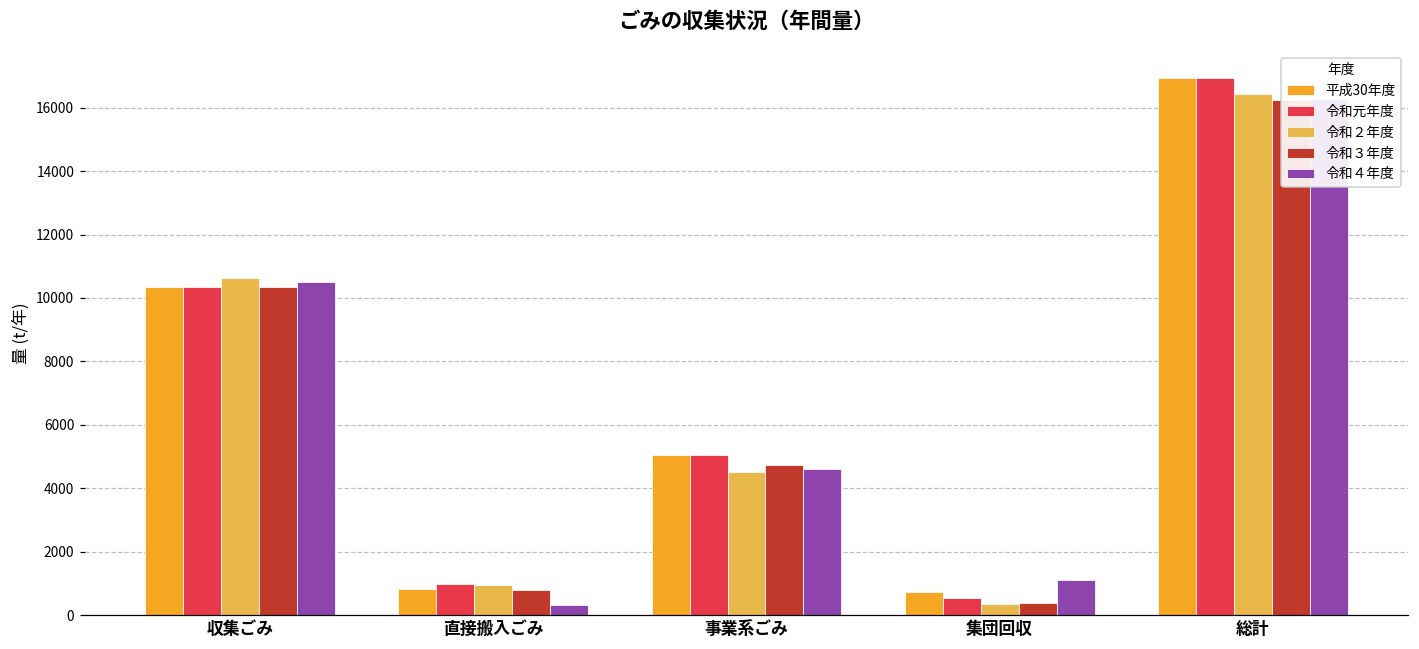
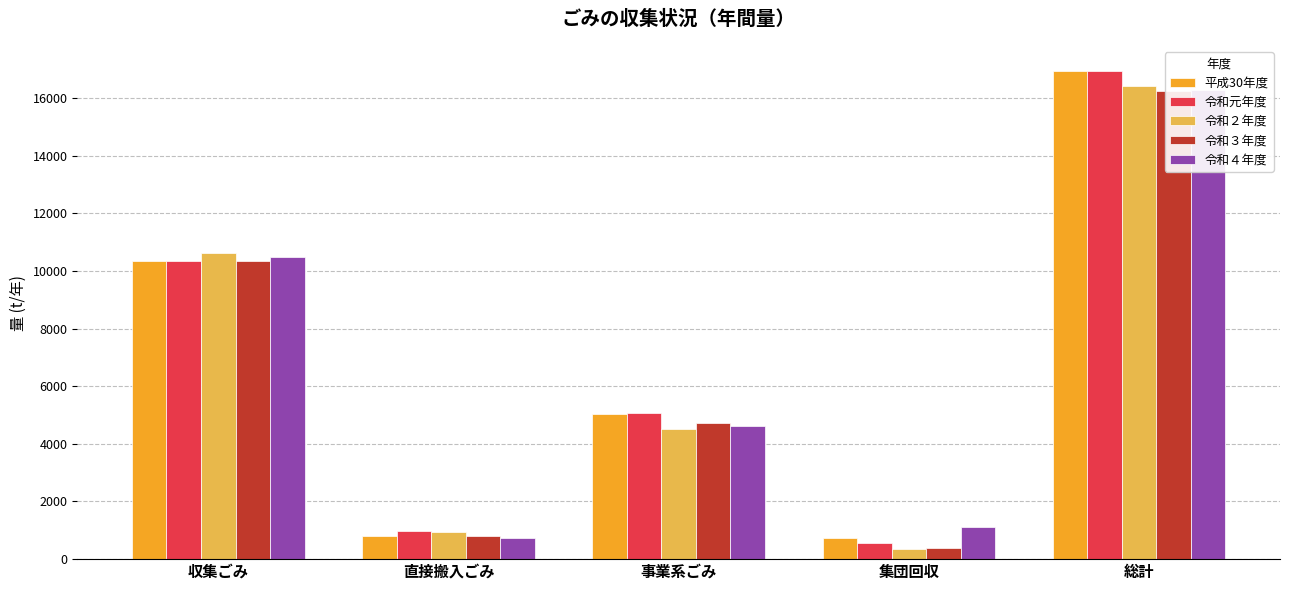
令和４年度, 直接搬入ごみ: 300 -> 700
